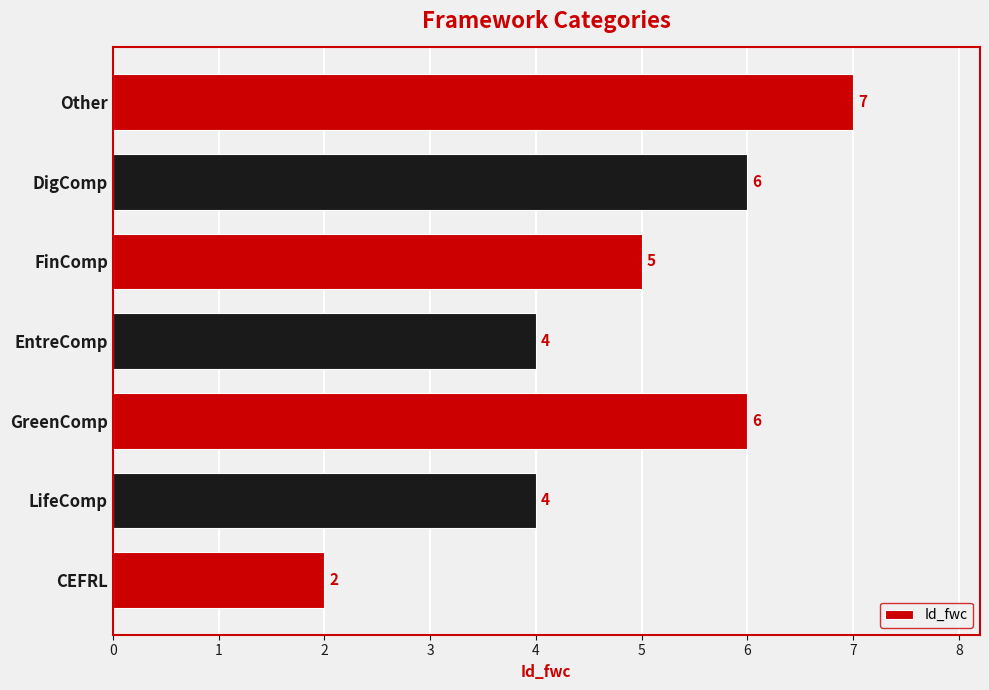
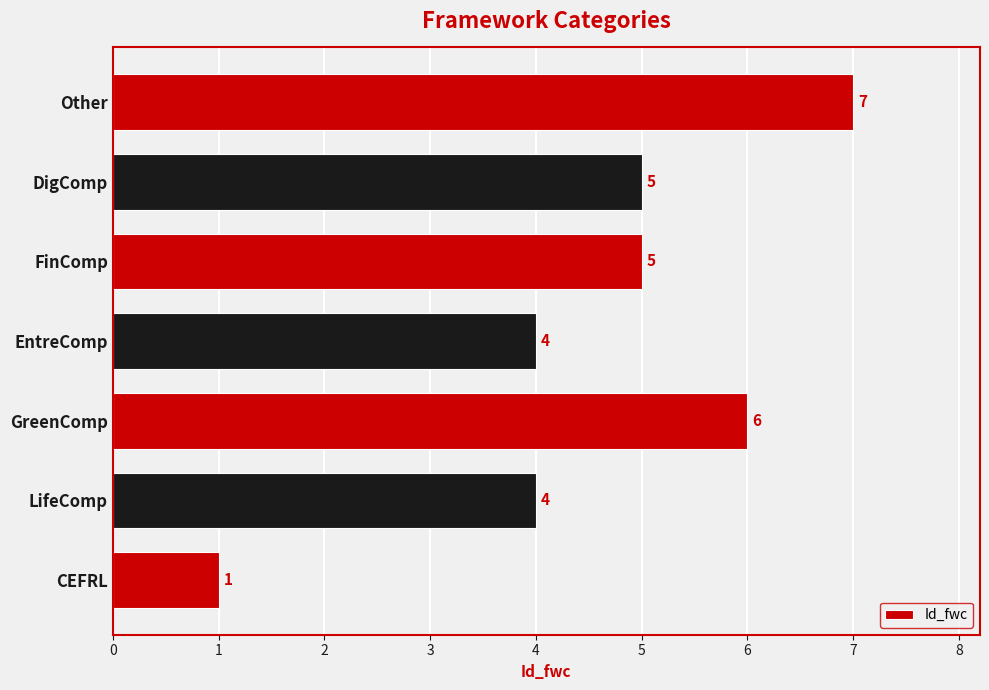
DigComp: 6 -> 5
CEFRL: 2 -> 1
